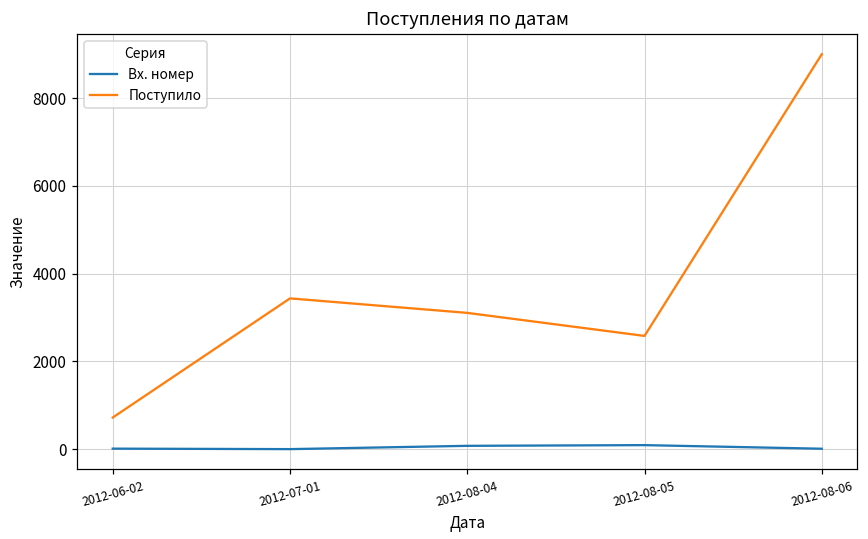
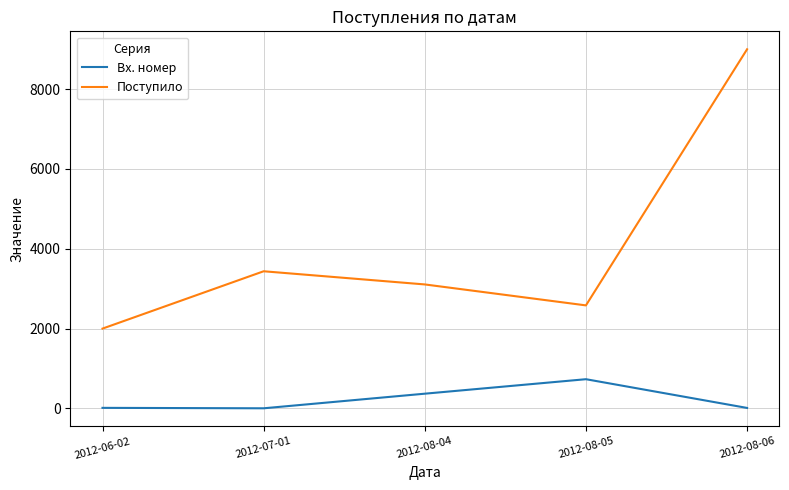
Поступило, 2012-06-02: 700 -> 2000
Вх. номер, 2012-08-04: 100 -> 400
Вх. номер, 2012-08-05: 100 -> 700
